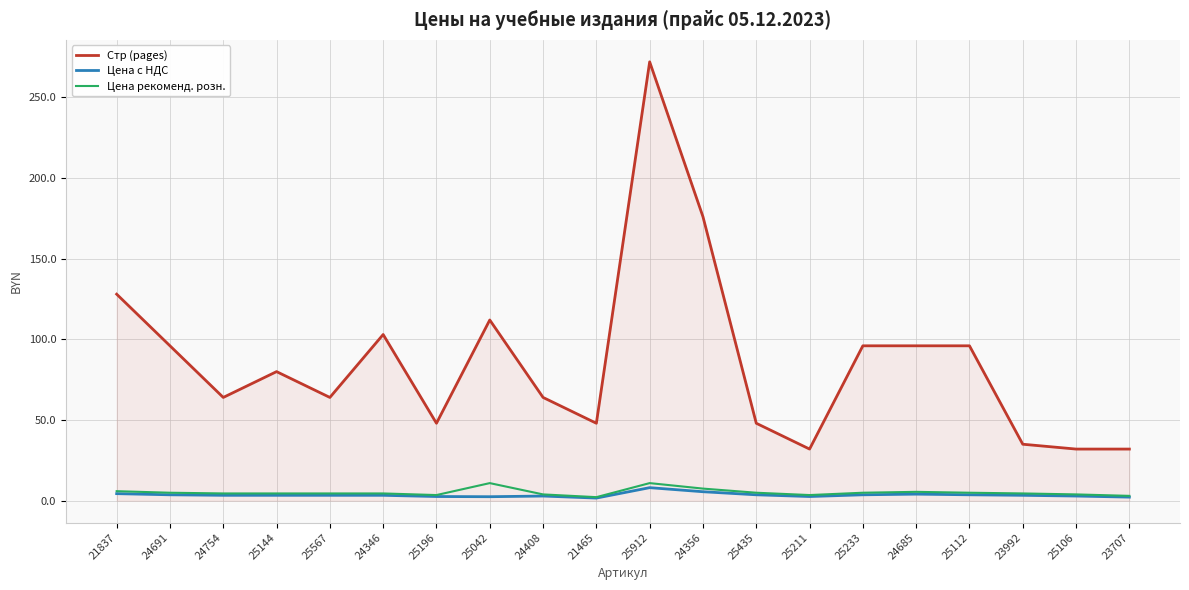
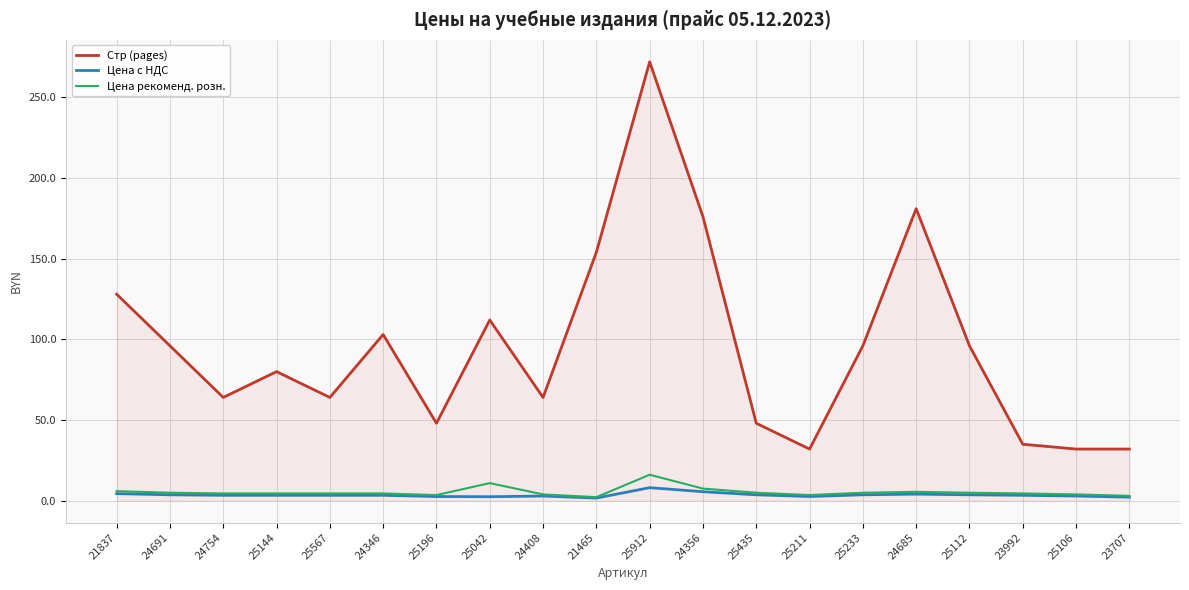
Стр (pages), 21465: 48 -> 154
Цена рекоменд. розн., 25912: 11 -> 16
Стр (pages), 24685: 96 -> 181
